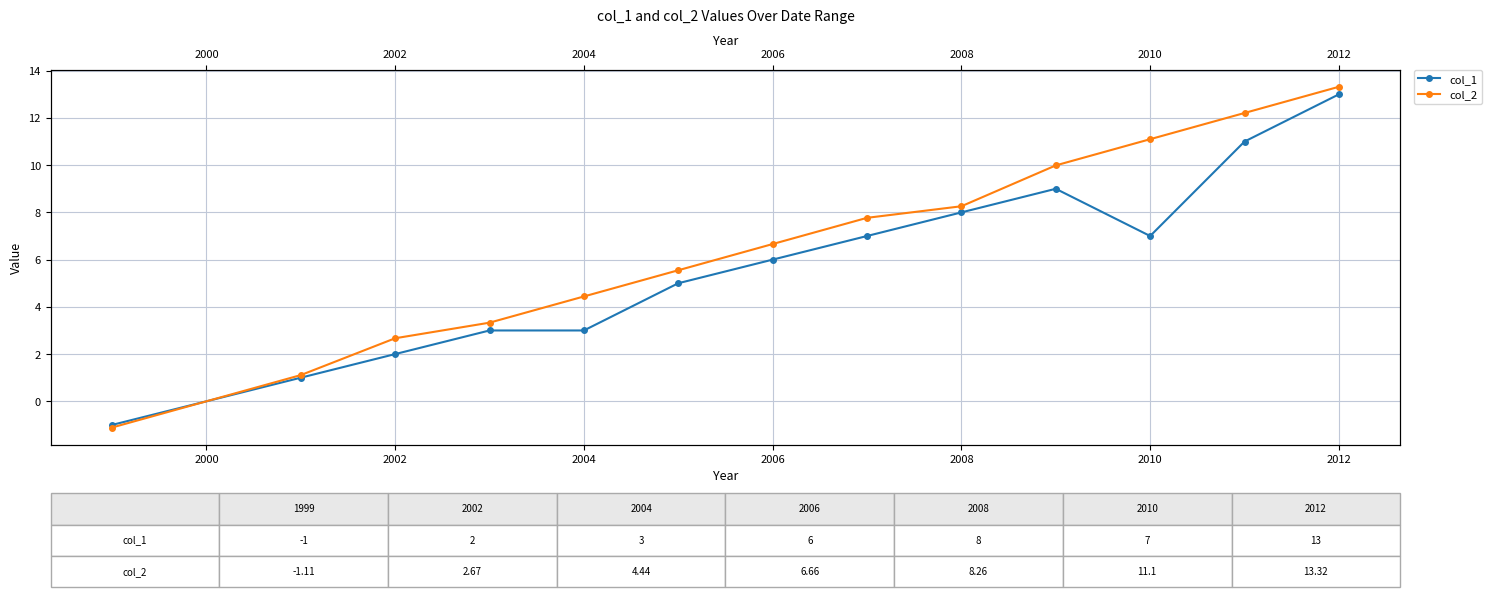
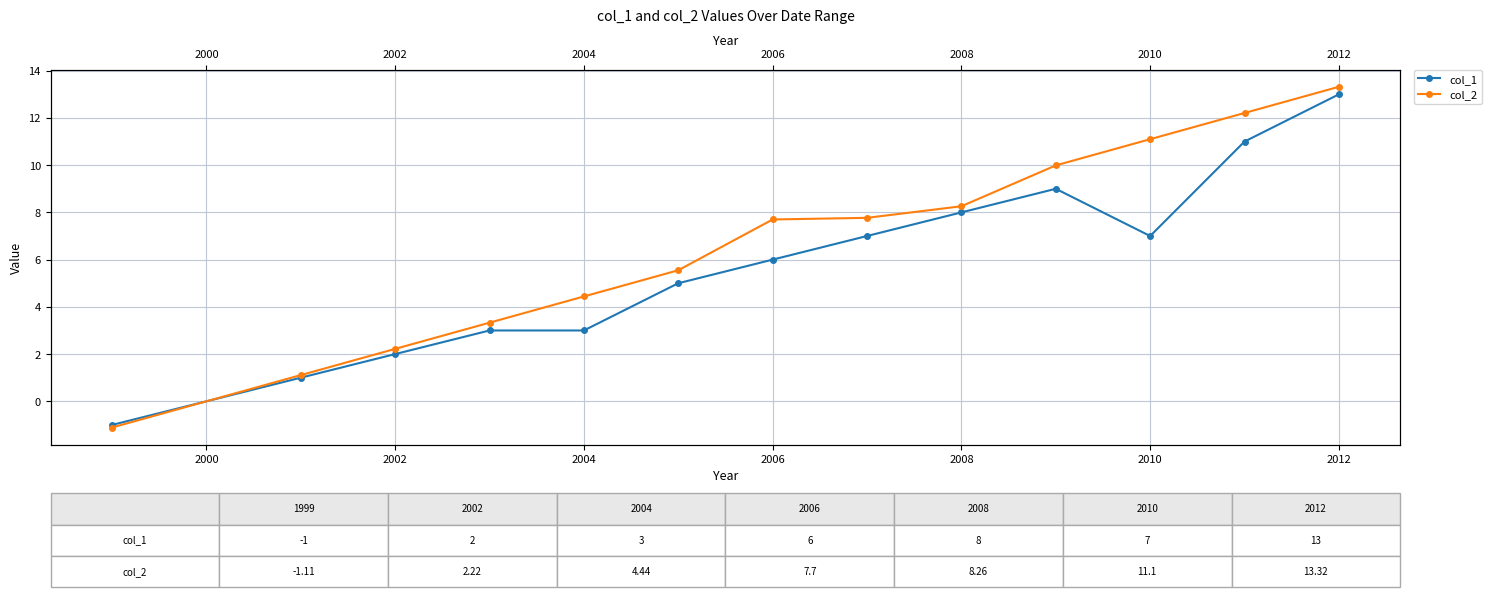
col_2, 2002: 2.67 -> 2.22
col_2, 2006: 6.66 -> 7.7
